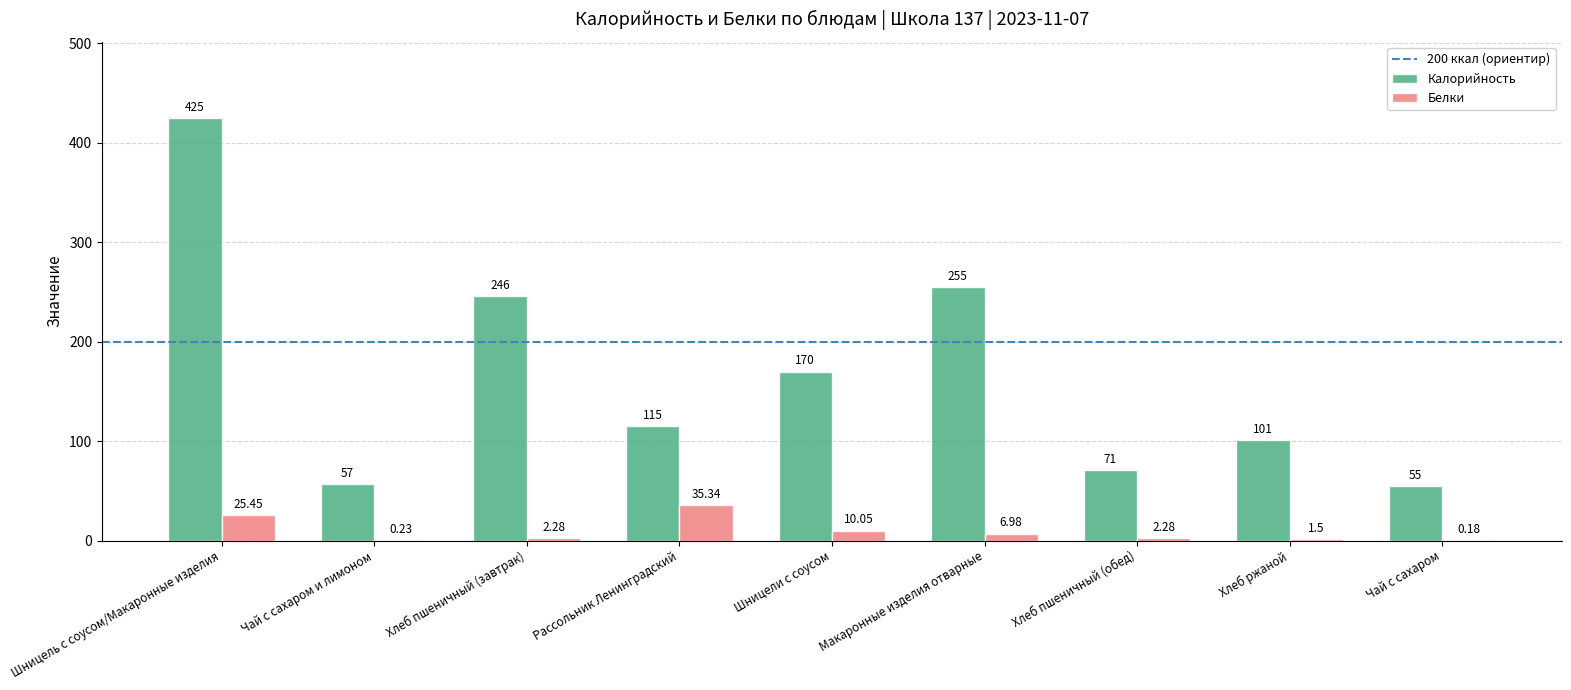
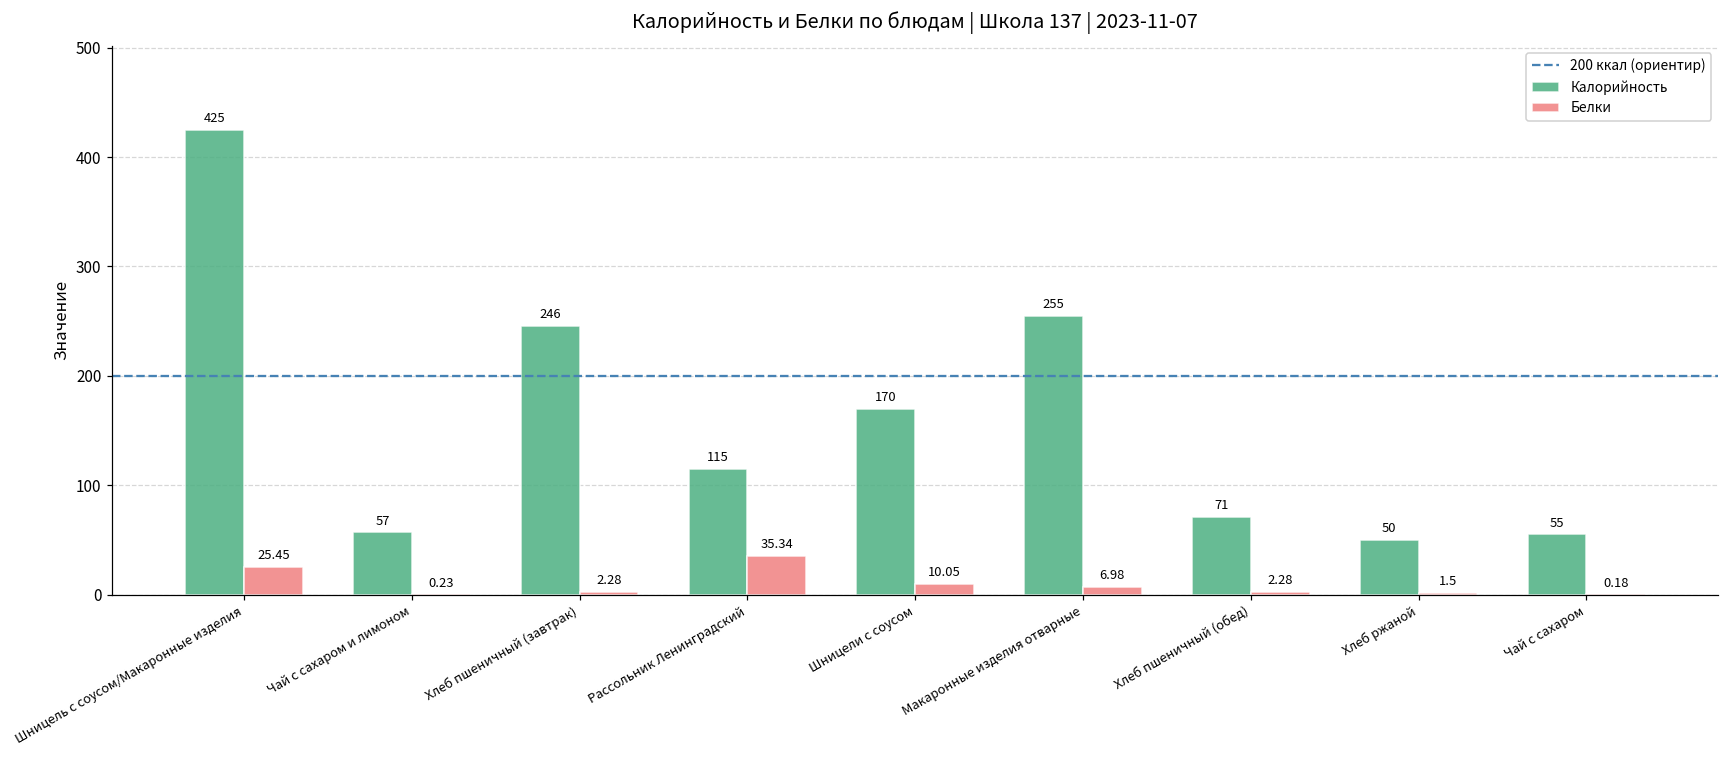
Калорийность, Хлеб ржаной: 101 -> 50
